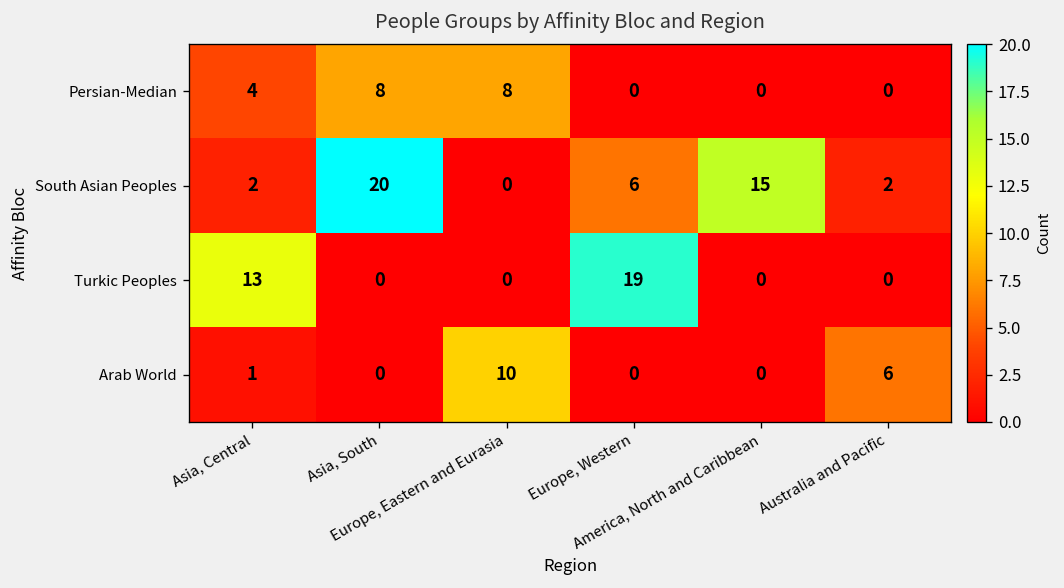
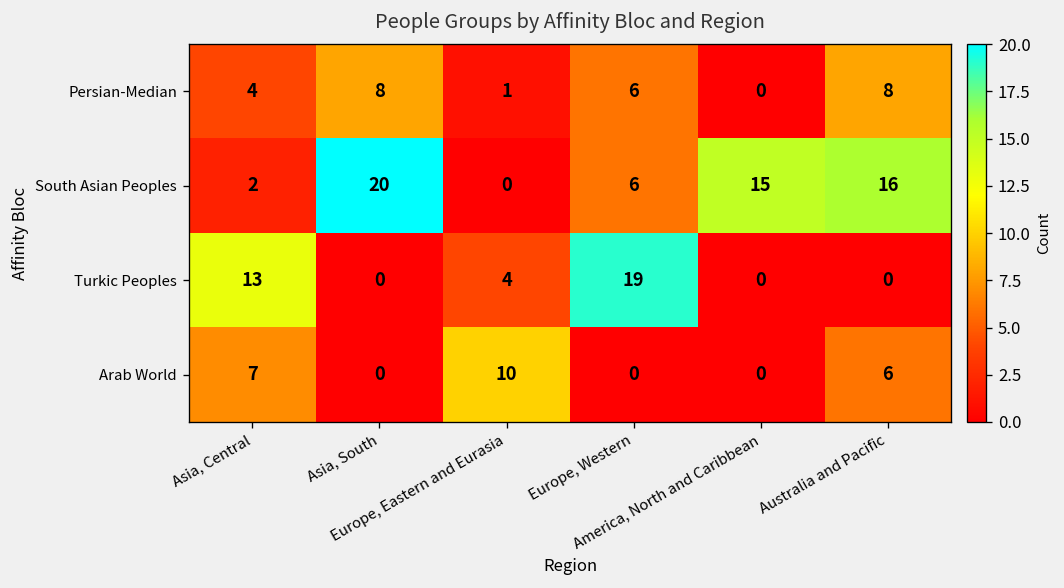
Persian-Median, Europe, Eastern and Eurasia: 8 -> 1
Persian-Median, Europe, Western: 0 -> 6
Persian-Median, Australia and Pacific: 0 -> 8
South Asian Peoples, Australia and Pacific: 2 -> 16
Turkic Peoples, Europe, Eastern and Eurasia: 0 -> 4
Arab World, Asia, Central: 1 -> 7
